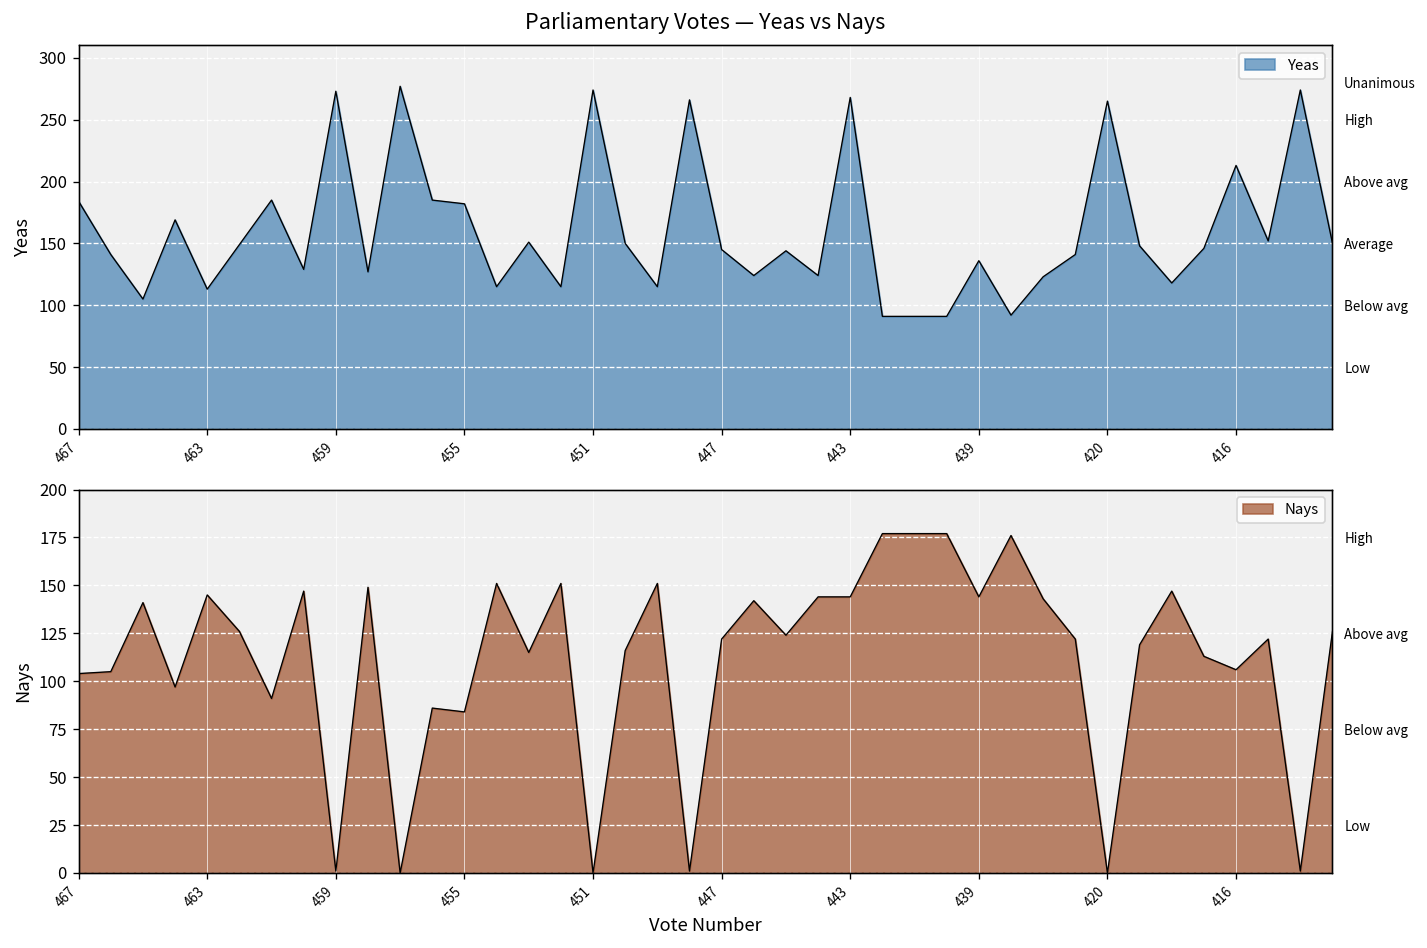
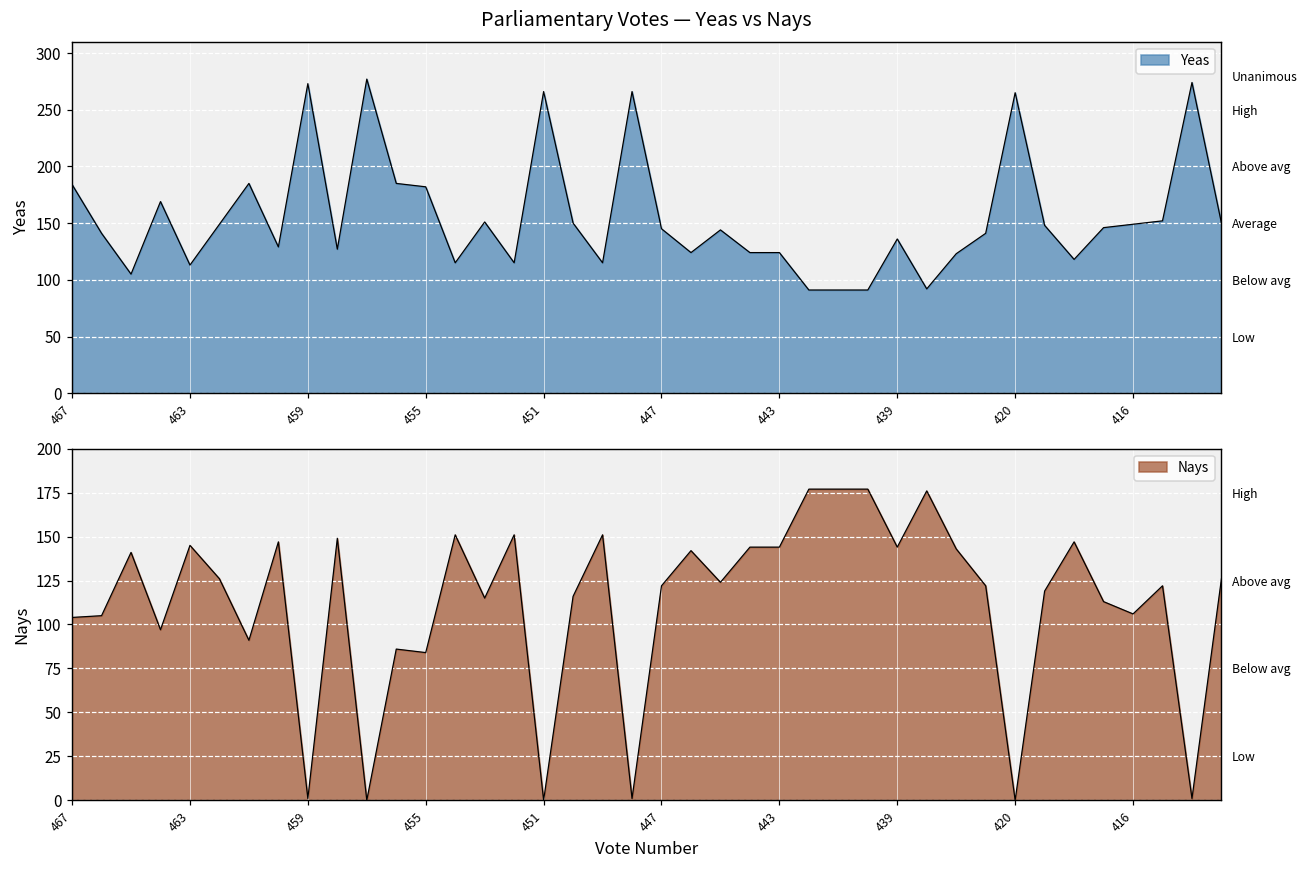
Parliamentary Votes — Yeas vs Nays, 451: 274 -> 266
Parliamentary Votes — Yeas vs Nays, 443: 268 -> 124
Parliamentary Votes — Yeas vs Nays, 416: 213 -> 149
